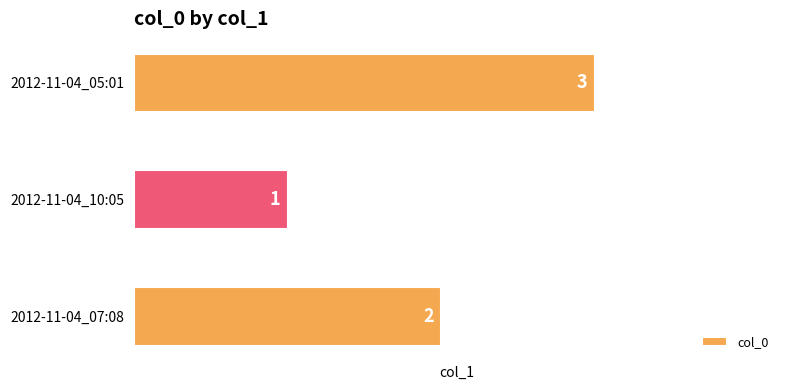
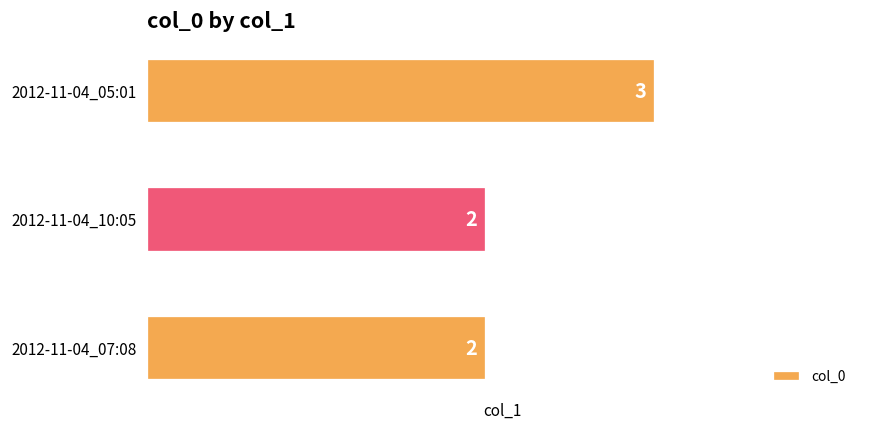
2012-11-04_10:05: 1 -> 2
